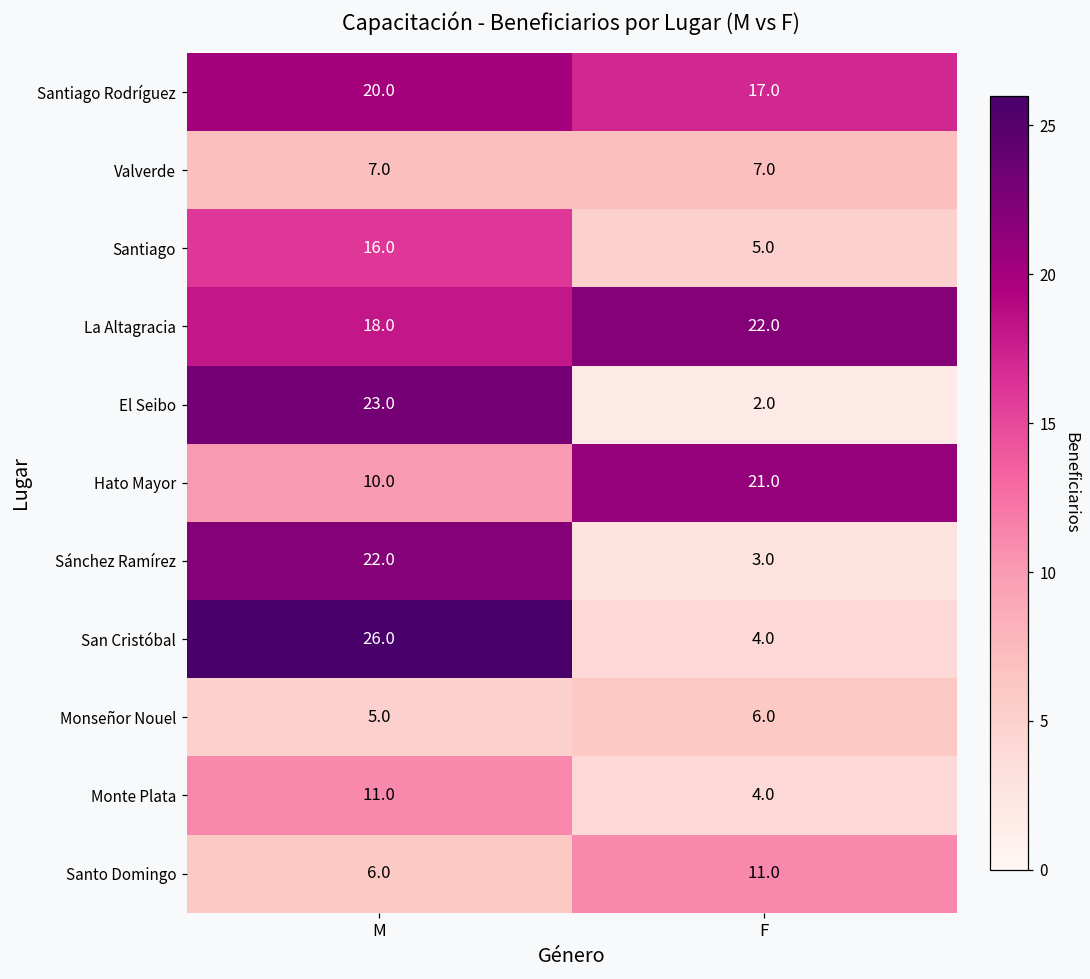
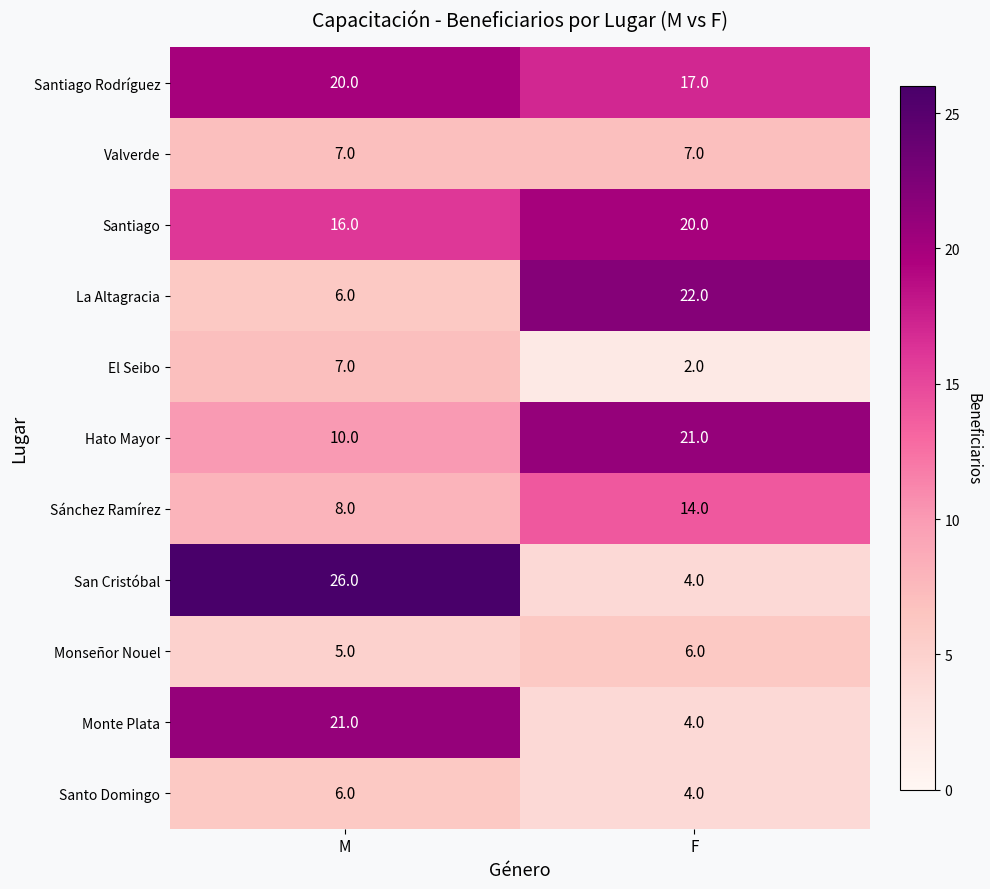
Santiago, F: 5.0 -> 20.0
La Altagracia, M: 18.0 -> 6.0
El Seibo, M: 23.0 -> 7.0
Sánchez Ramírez, M: 22.0 -> 8.0
Sánchez Ramírez, F: 3.0 -> 14.0
Monte Plata, M: 11.0 -> 21.0
Santo Domingo, F: 11.0 -> 4.0
